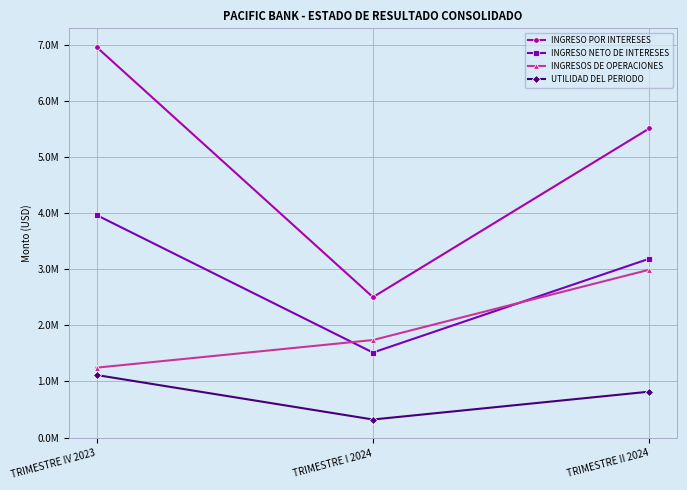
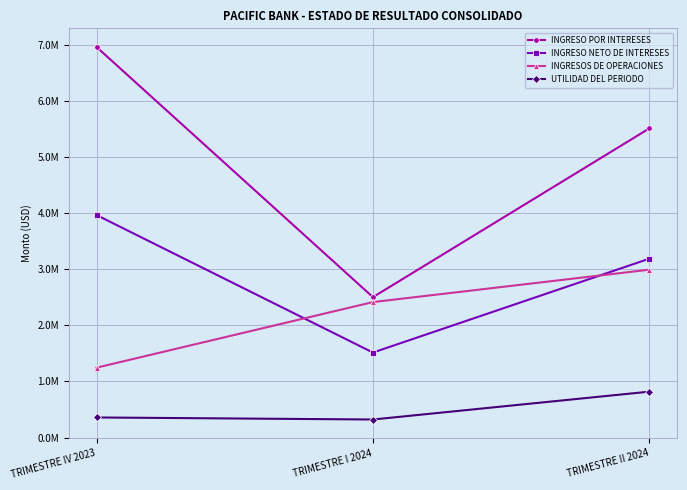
UTILIDAD DEL PERIODO, TRIMESTRE IV 2023: 1100000 -> 400000
INGRESOS DE OPERACIONES, TRIMESTRE I 2024: 1700000 -> 2400000
